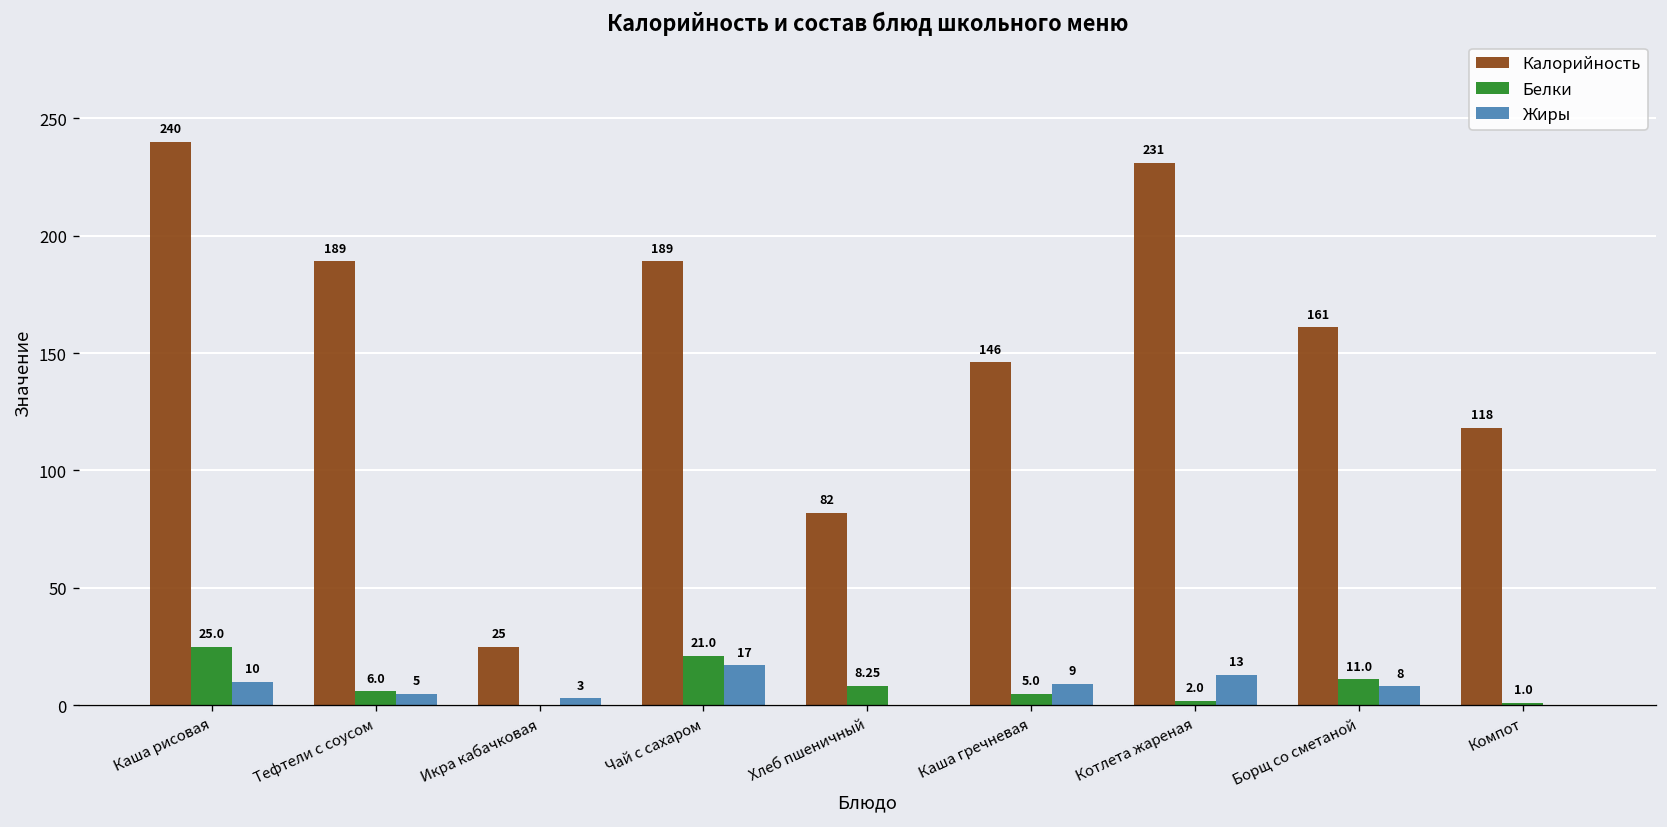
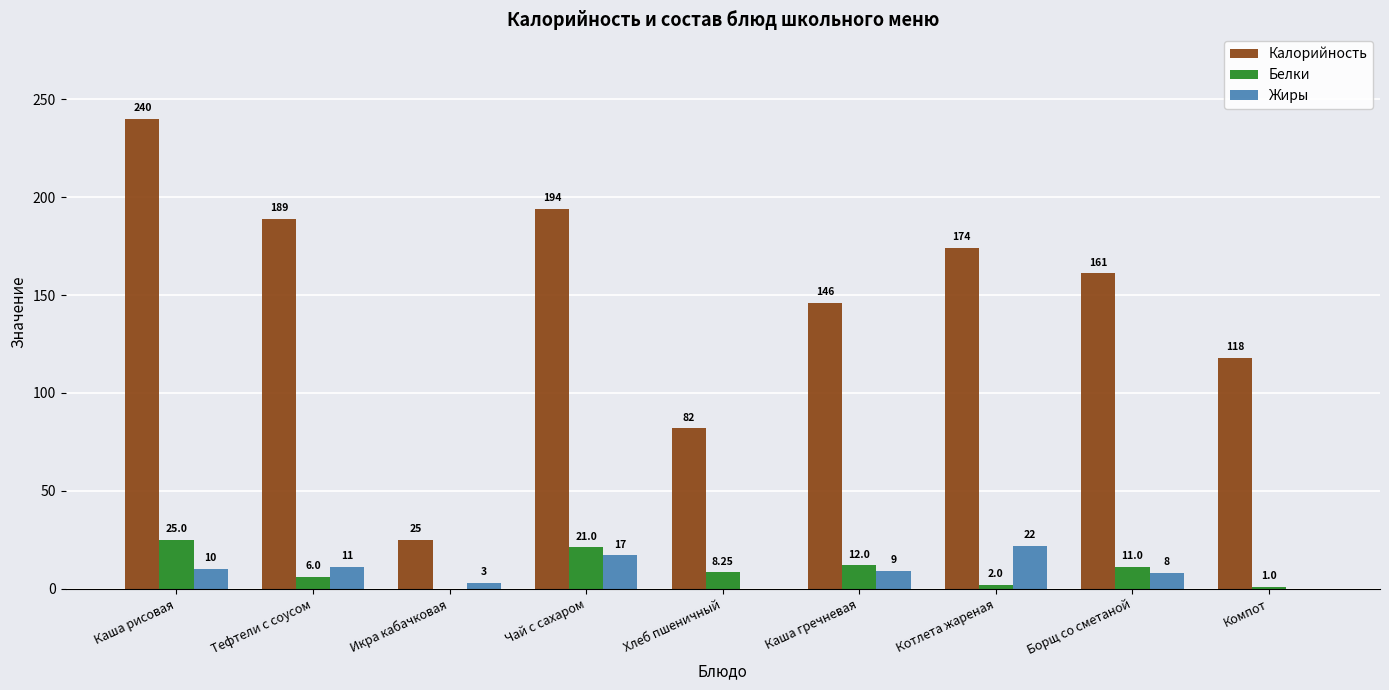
Жиры, Тефтели с соусом: 5 -> 11
Калорийность, Чай с сахаром: 189 -> 194
Белки, Каша гречневая: 5.0 -> 12.0
Калорийность, Котлета жареная: 231 -> 174
Жиры, Котлета жареная: 13 -> 22
